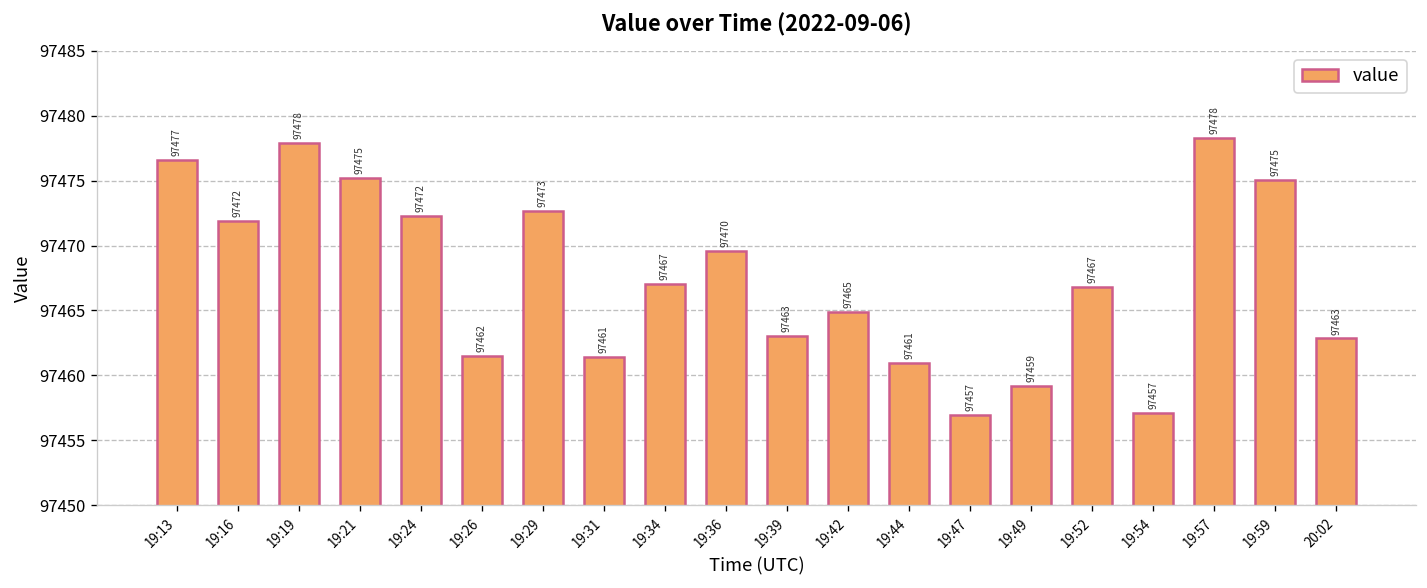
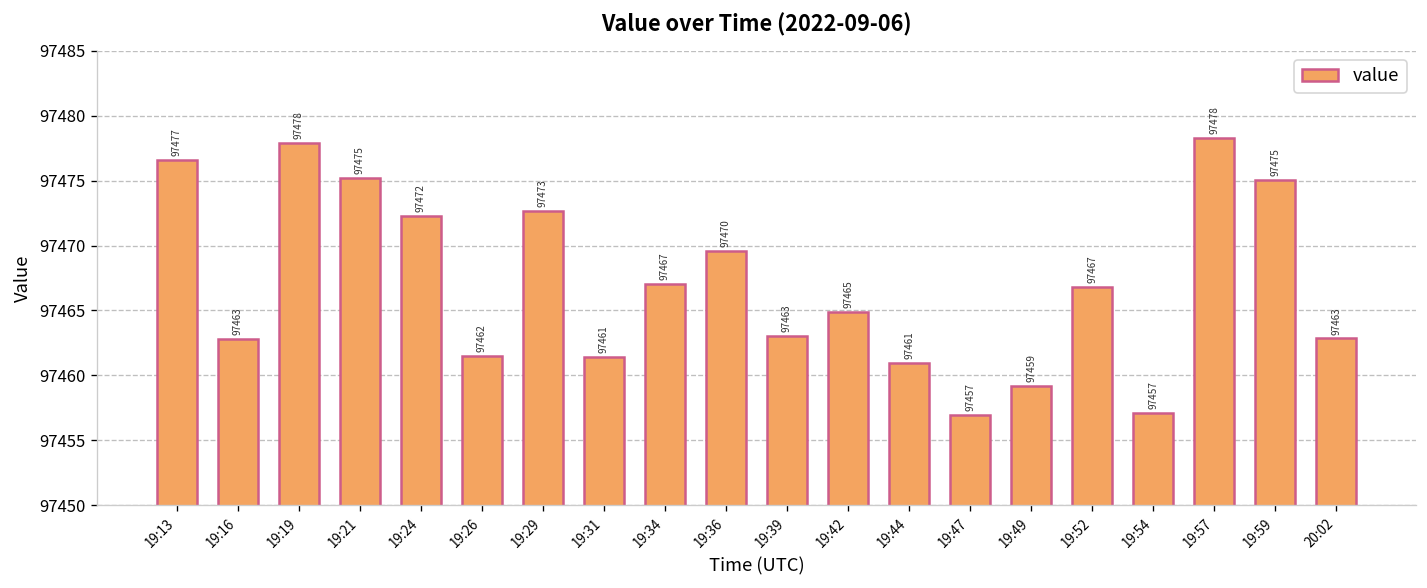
19:16: 97472 -> 97463
